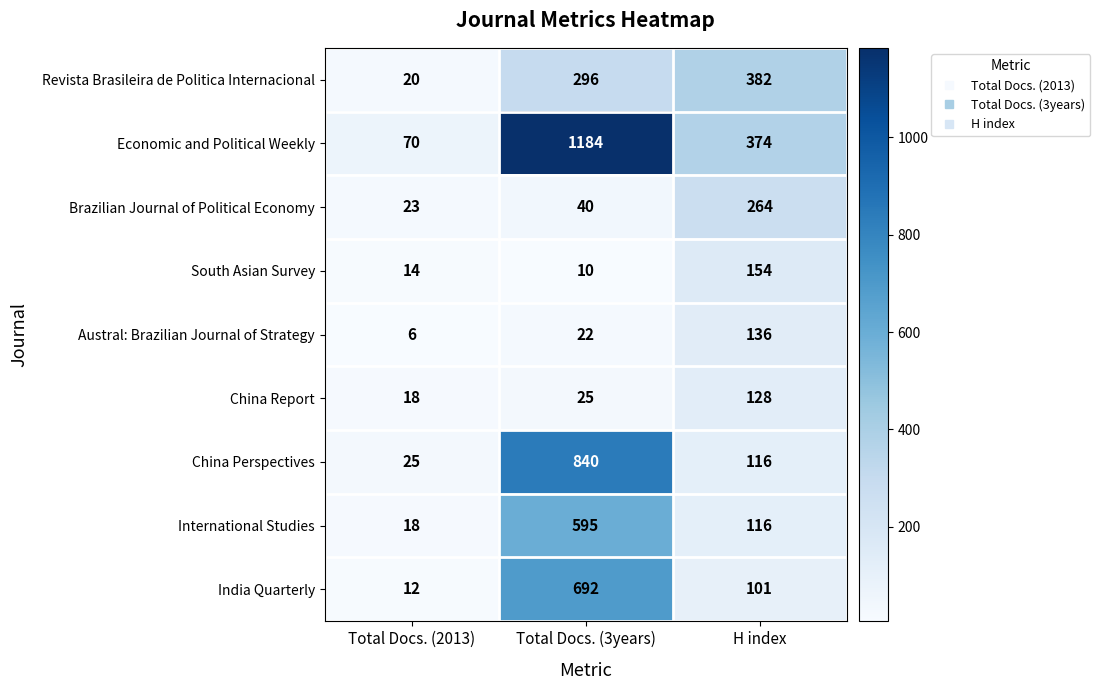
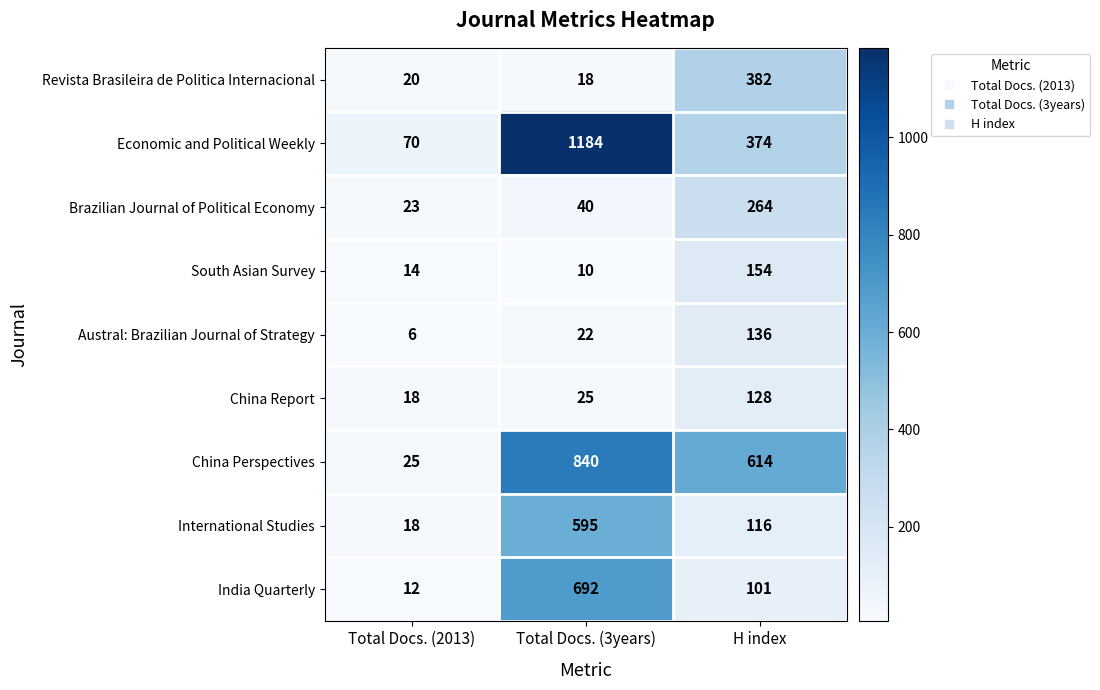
Revista Brasileira de Politica Internacional, Total Docs. (3years): 296 -> 18
China Perspectives, H index: 116 -> 614
